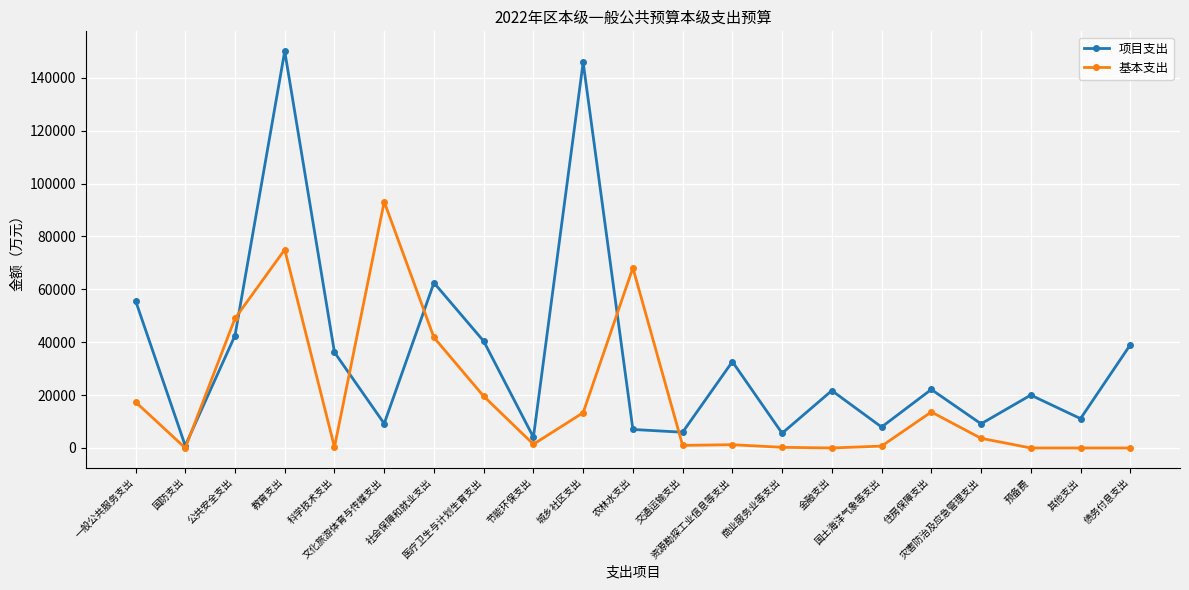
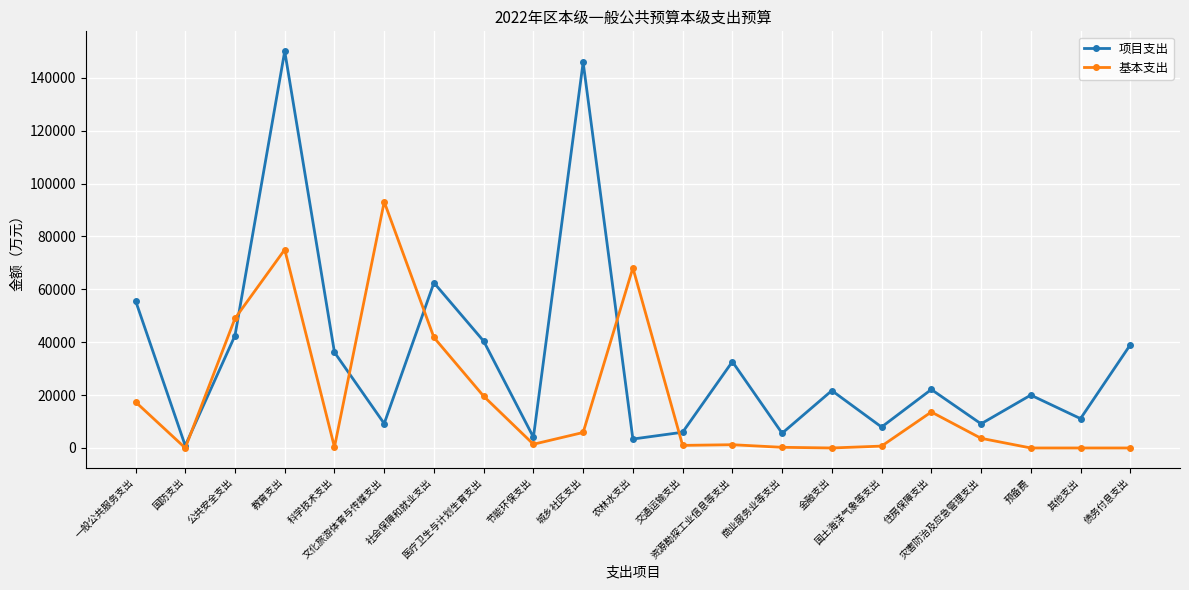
基本支出, 城乡社区支出: 13000 -> 6000
项目支出, 农林水支出: 7000 -> 3000
